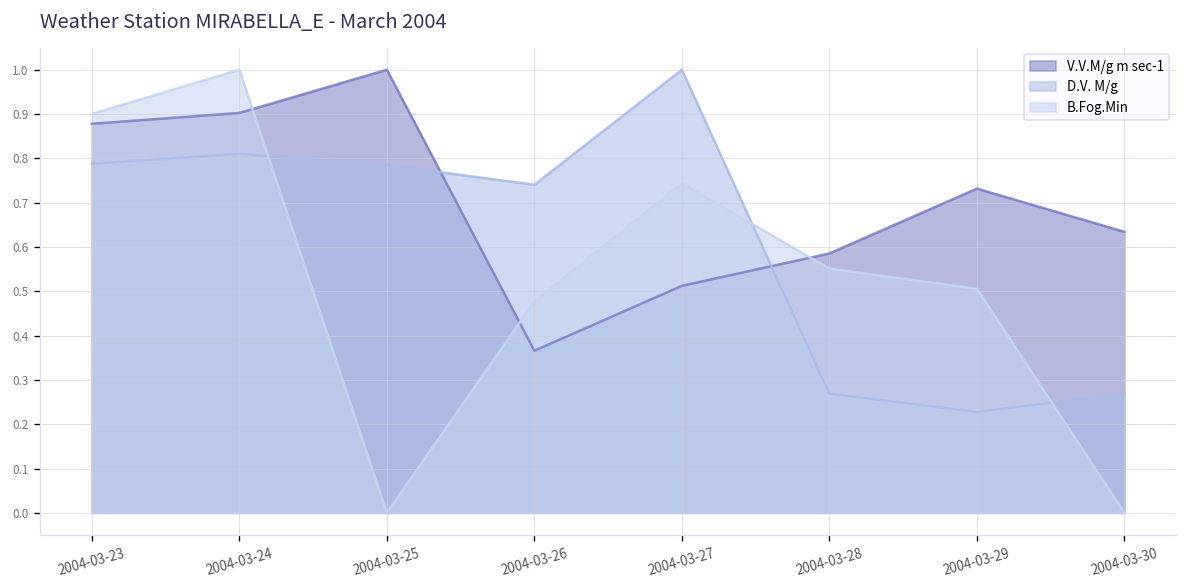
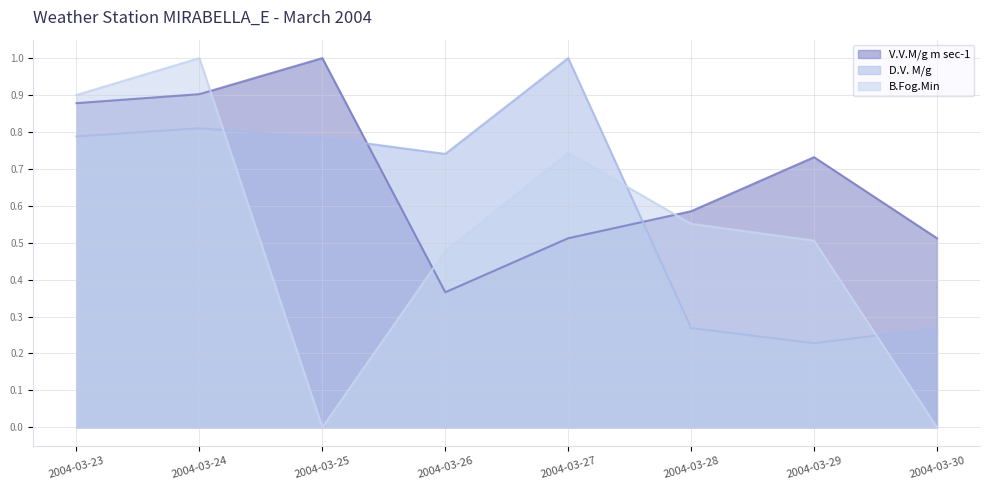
V.V.M/g m sec-1, 2004-03-30: 0.63 -> 0.51
